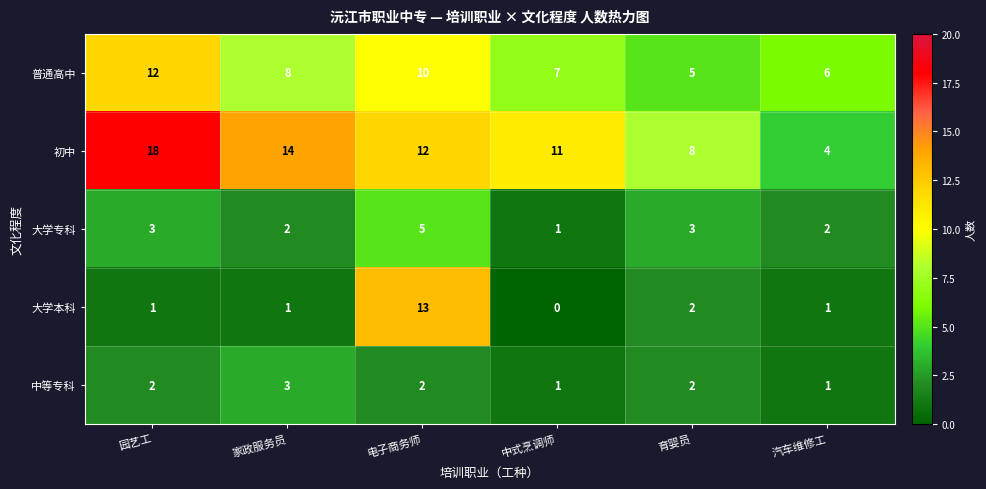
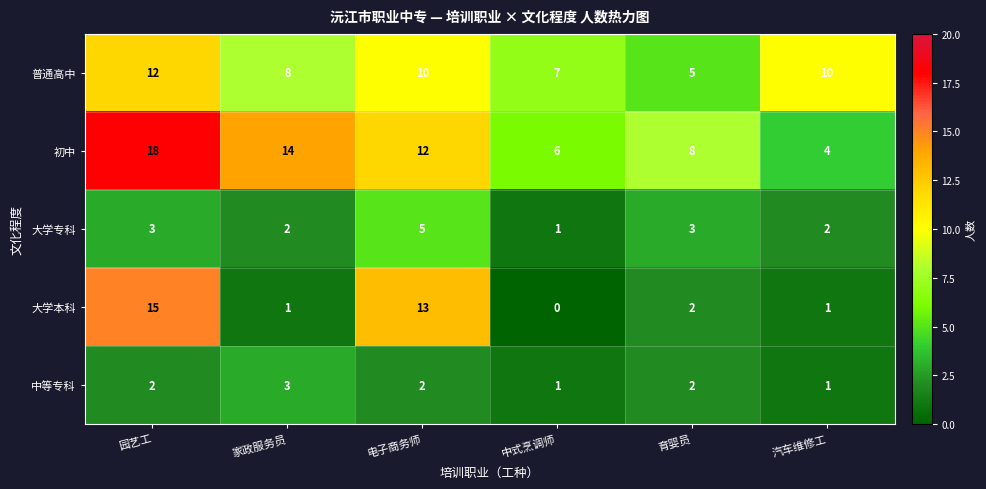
普通高中, 汽车维修工: 6 -> 10
初中, 中式烹调师: 11 -> 6
大学本科, 园艺工: 1 -> 15
